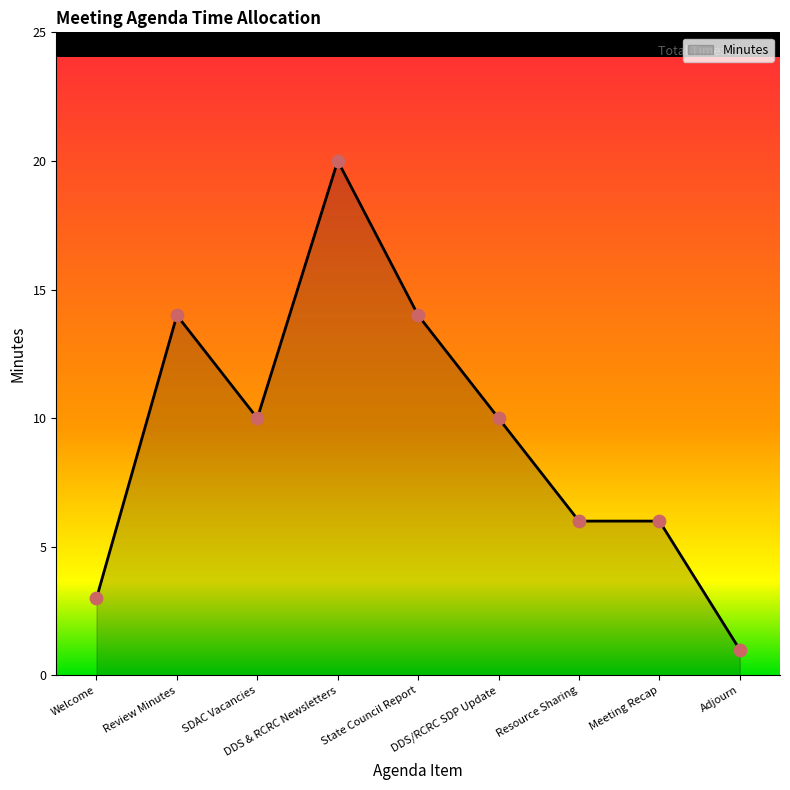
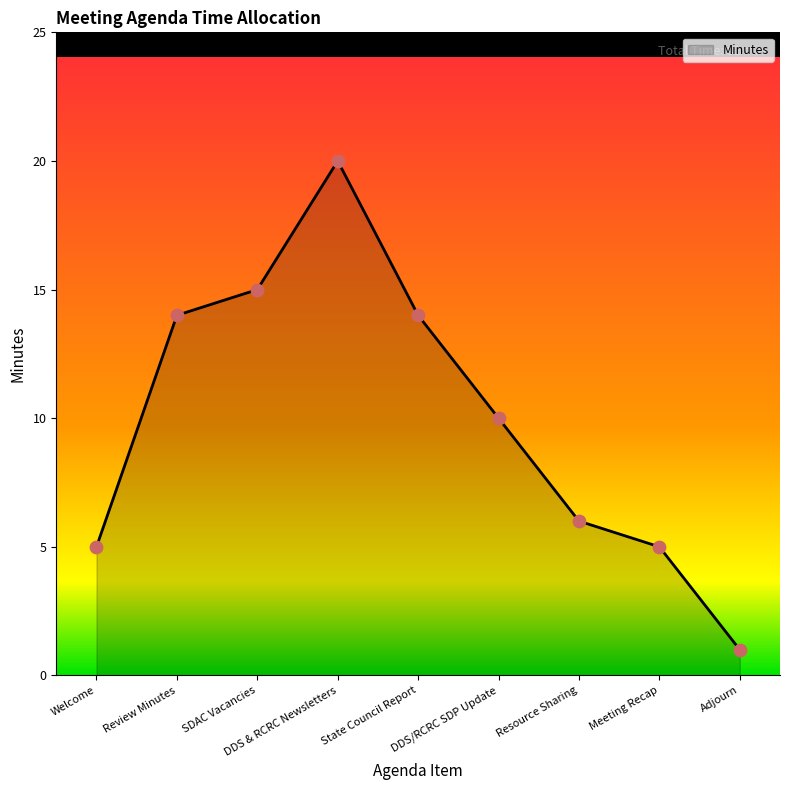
Welcome: 3 -> 5
SDAC Vacancies: 10 -> 15
Meeting Recap: 6 -> 5
